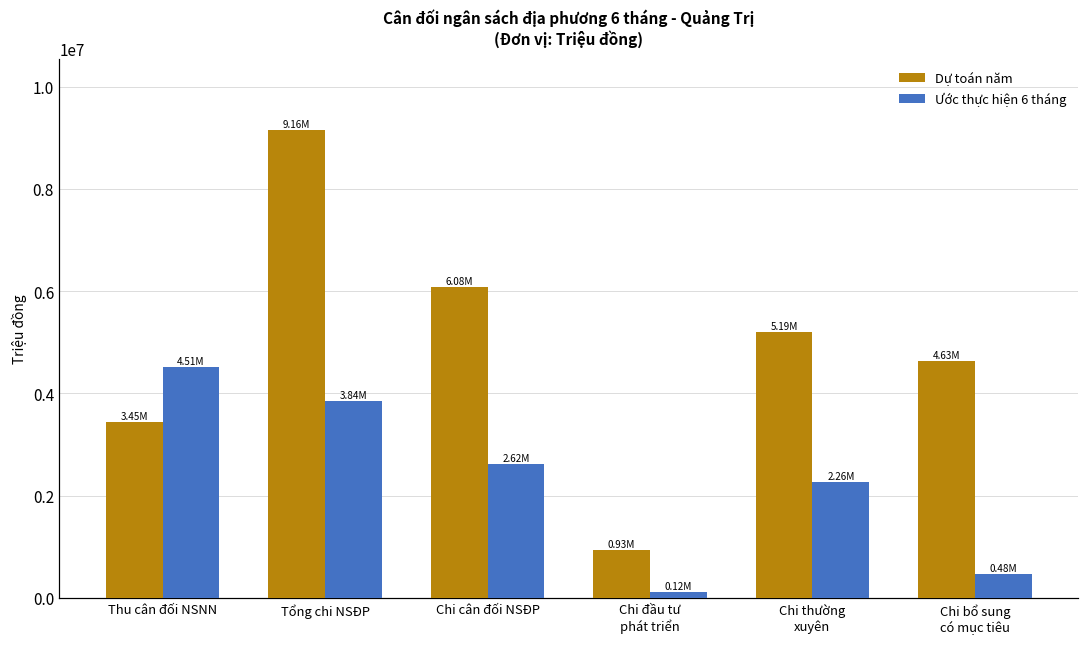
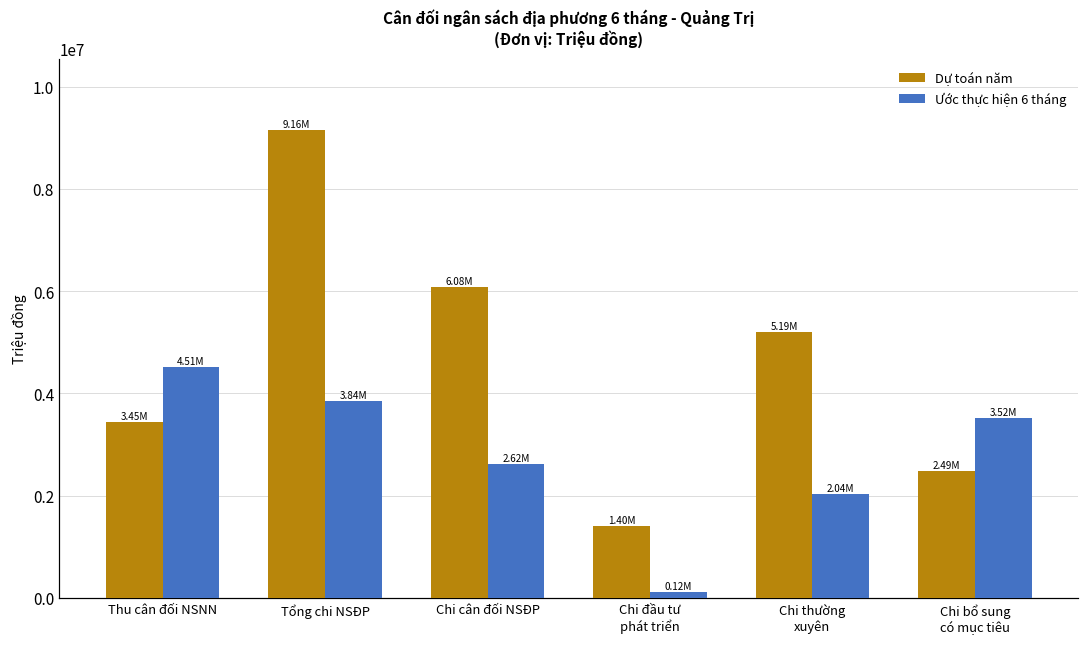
Dự toán năm, Chi đầu tư phát triển: 0.93M -> 1.40M
Ước thực hiện 6 tháng, Chi thường xuyên: 2.26M -> 2.04M
Dự toán năm, Chi bổ sung có mục tiêu: 4.63M -> 2.49M
Ước thực hiện 6 tháng, Chi bổ sung có mục tiêu: 0.48M -> 3.52M
